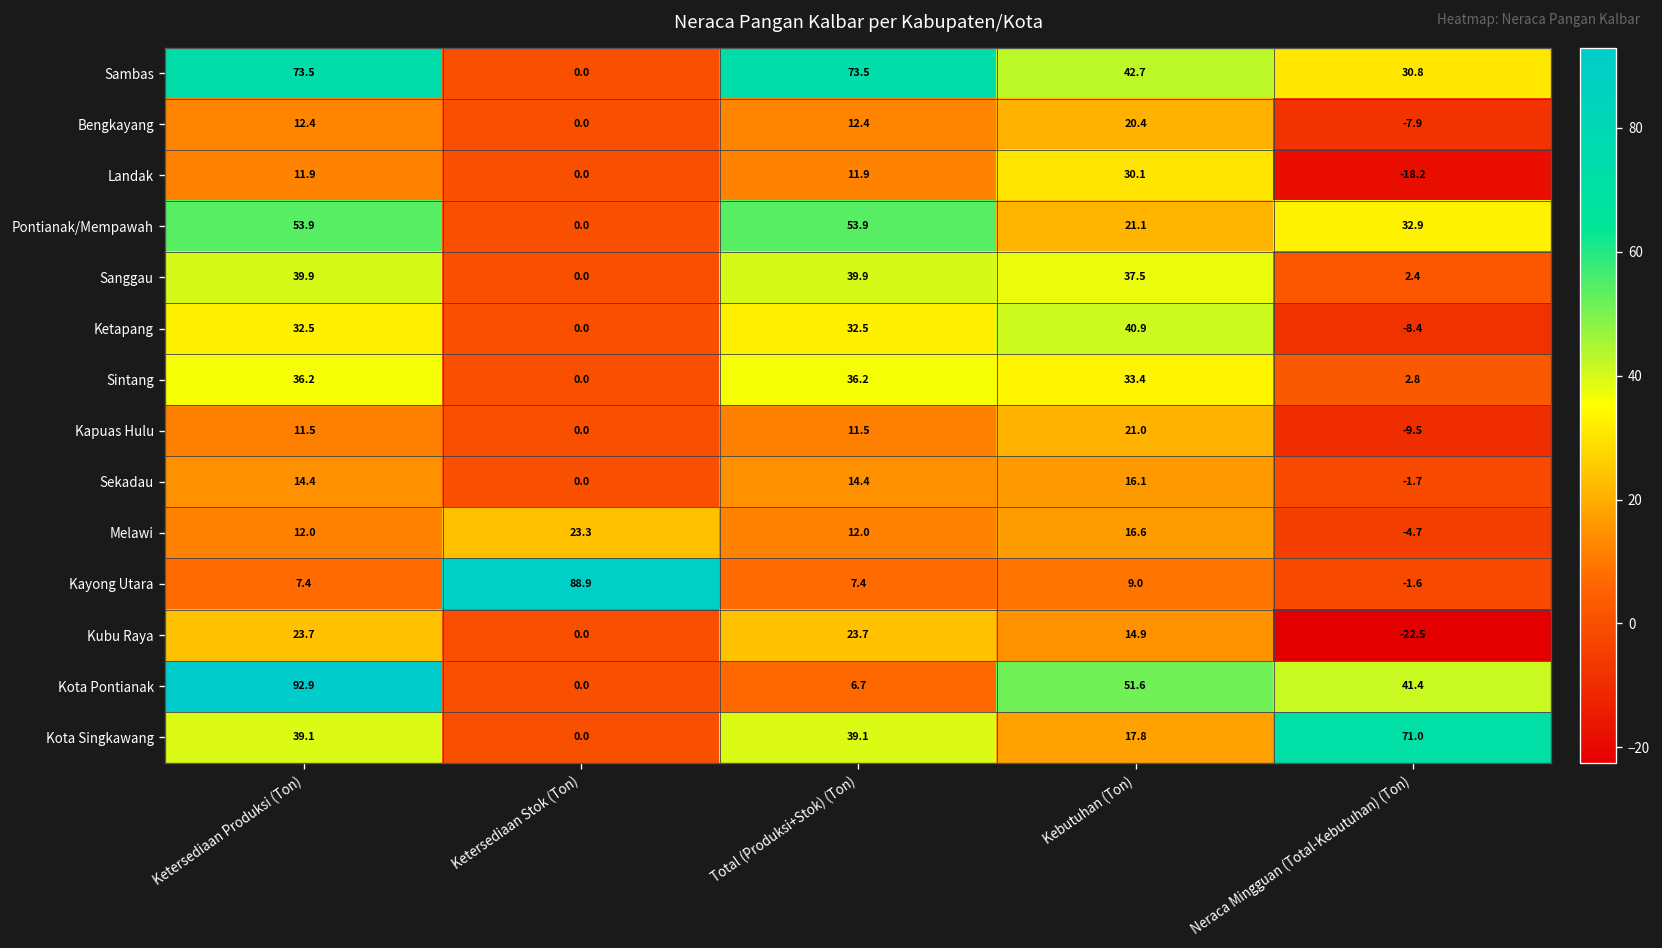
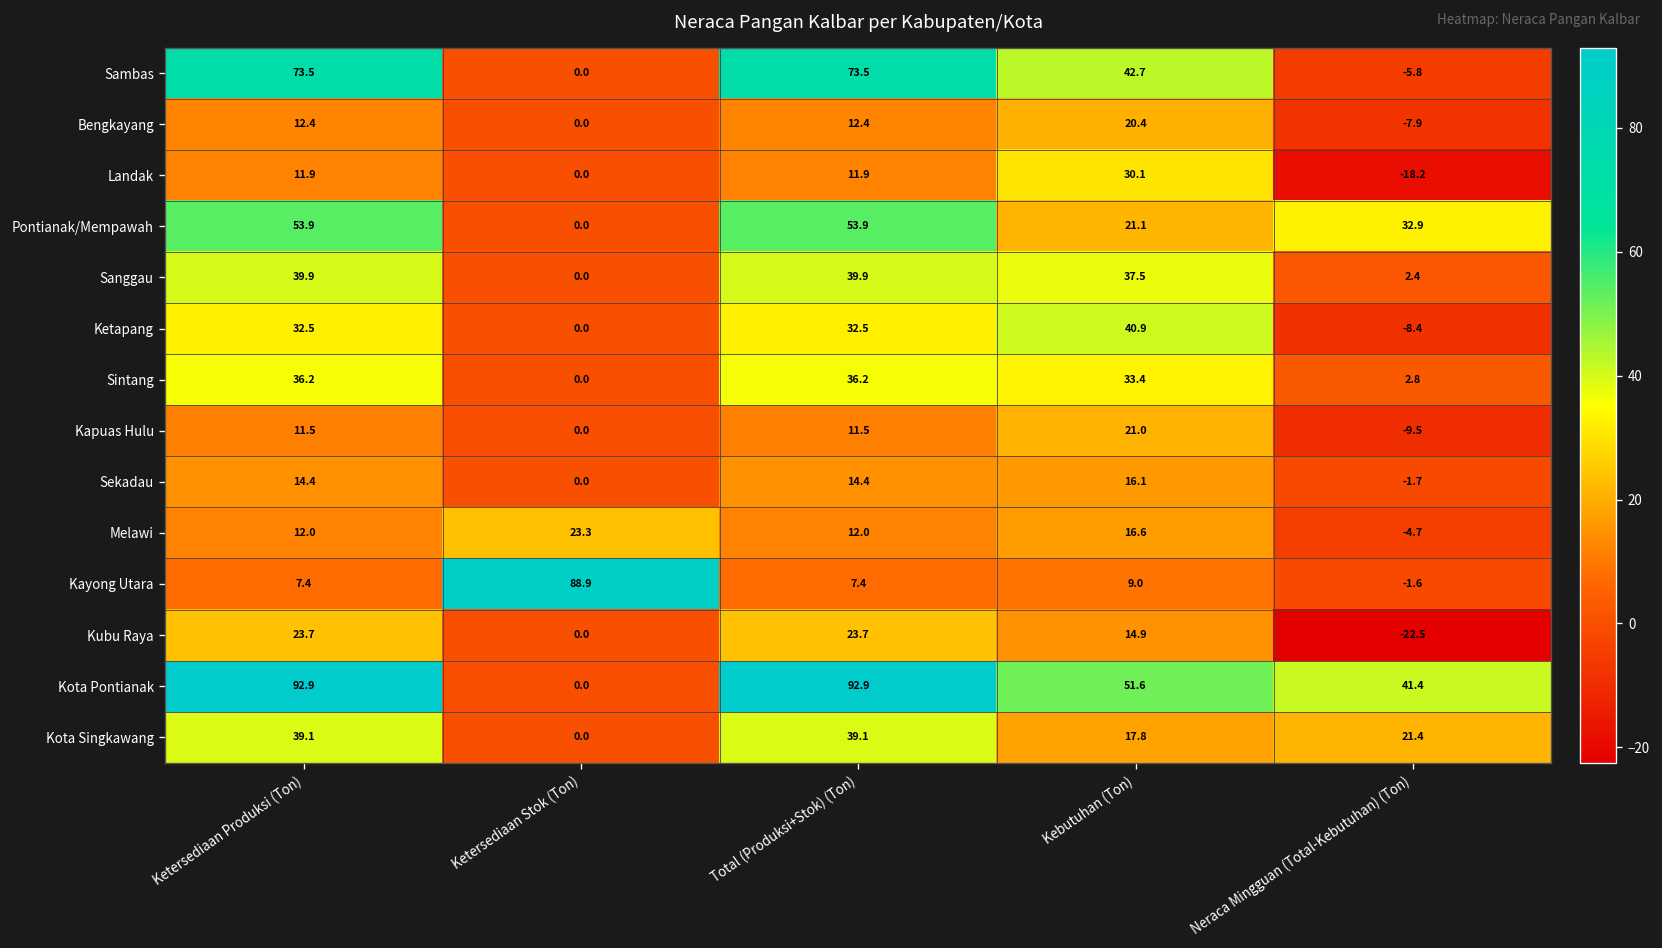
Sambas, Neraca Mingguan (Total-Kebutuhan) (Ton): 30.8 -> -5.8
Kota Pontianak, Total (Produksi+Stok) (Ton): 6.7 -> 92.9
Kota Singkawang, Neraca Mingguan (Total-Kebutuhan) (Ton): 71.0 -> 21.4
